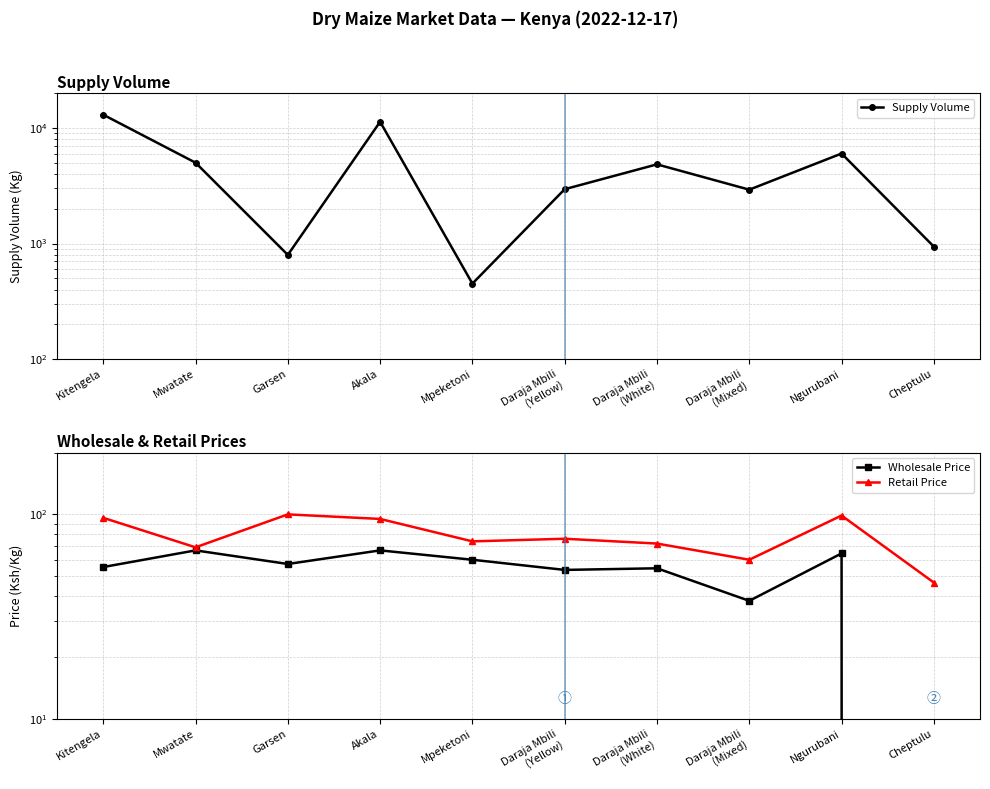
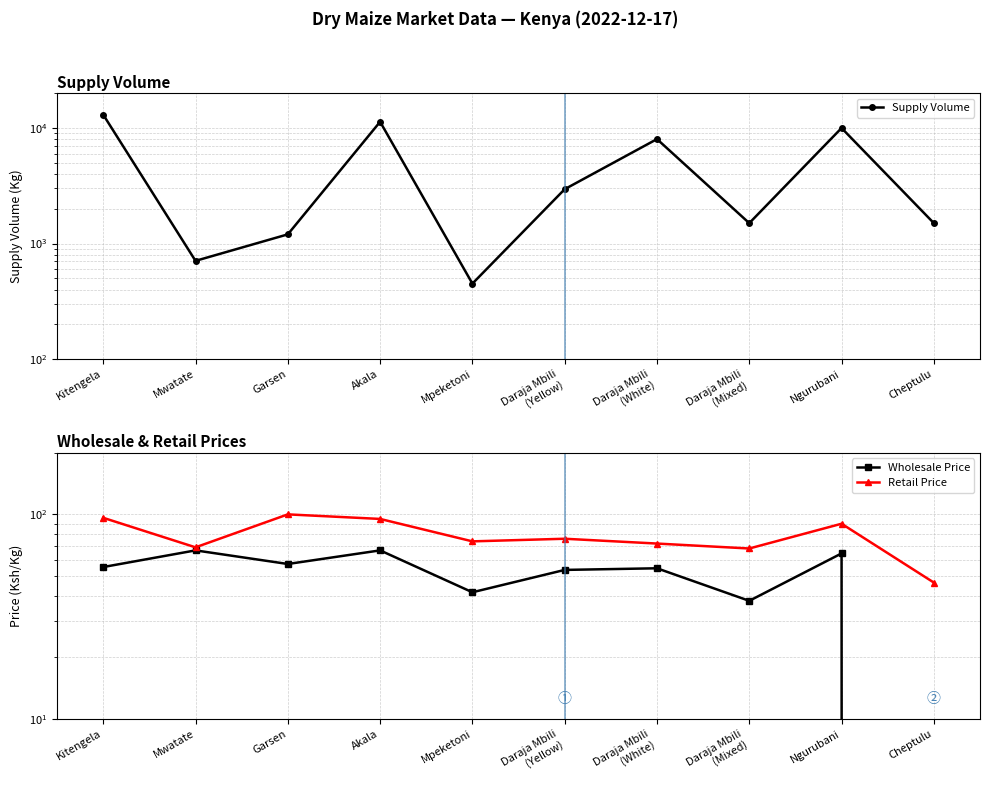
Supply Volume, Mwatate: 5000 -> 700
Supply Volume, Garsen: 800 -> 1200
Supply Volume, Daraja Mbili (White): 4800 -> 8000
Supply Volume, Daraja Mbili (Mixed): 2900 -> 1500
Supply Volume, Ngurubani: 6000 -> 10000
Supply Volume, Cheptulu: 900 -> 1500
Wholesale & Retail Prices, Wholesale Price, Mpeketoni: 60 -> 42
Wholesale & Retail Prices, Retail Price, Daraja Mbili (Mixed): 60 -> 68
Wholesale & Retail Prices, Retail Price, Ngurubani: 100 -> 90
